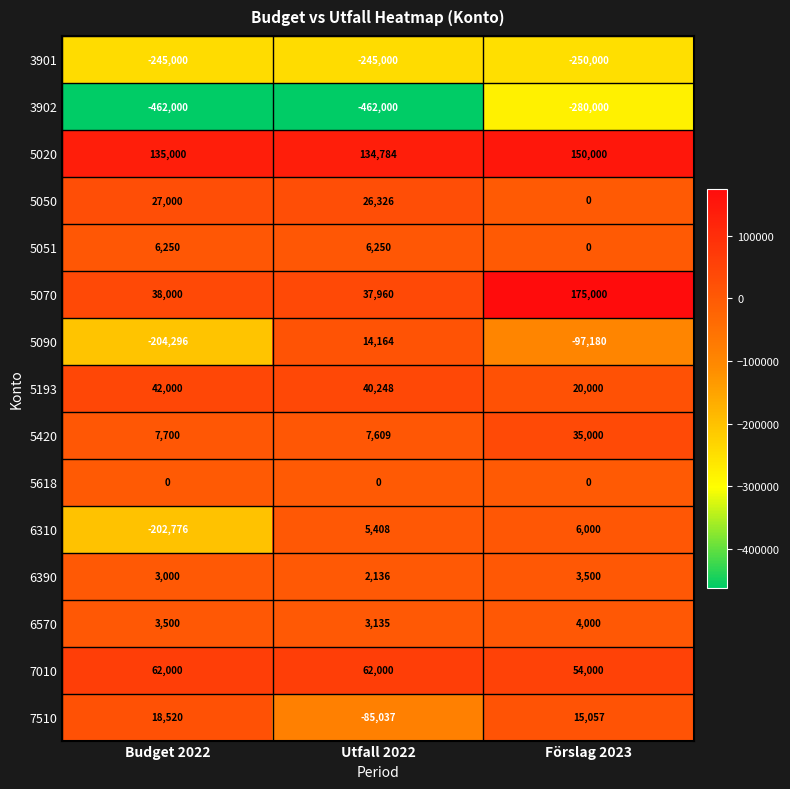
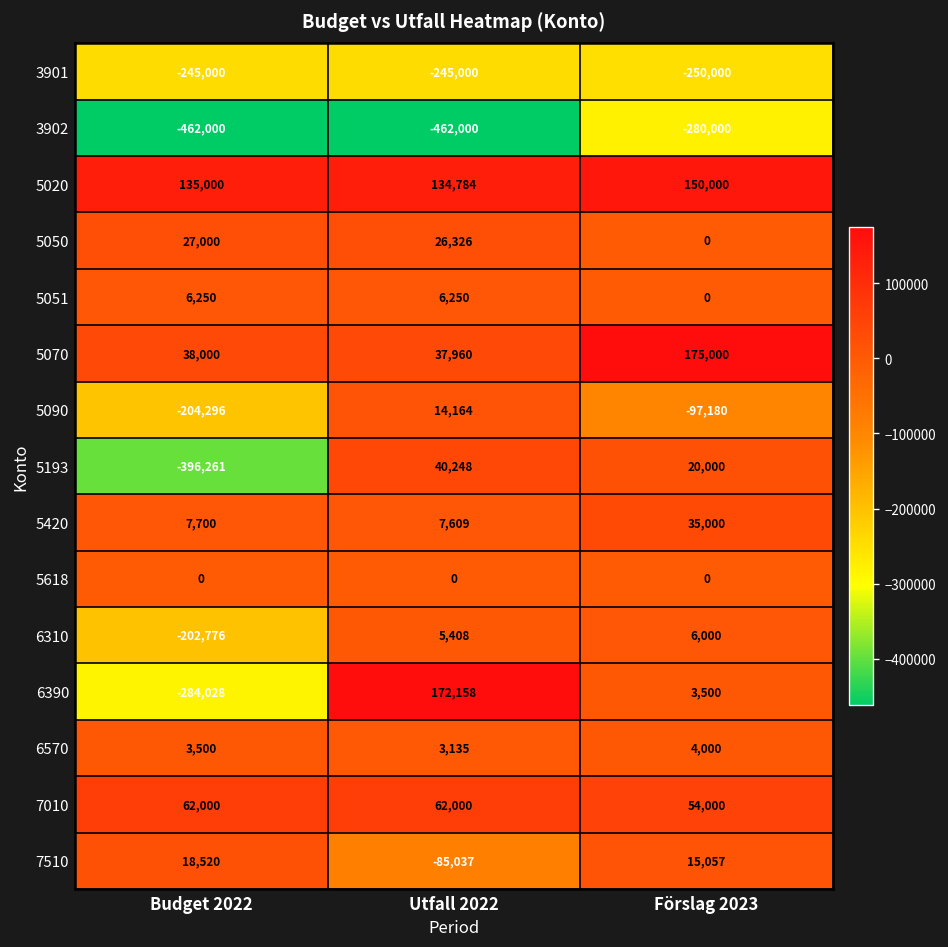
5193, Budget 2022: 42,000 -> -396,261
6390, Budget 2022: 3,000 -> -284,028
6390, Utfall 2022: 2,136 -> 172,158
